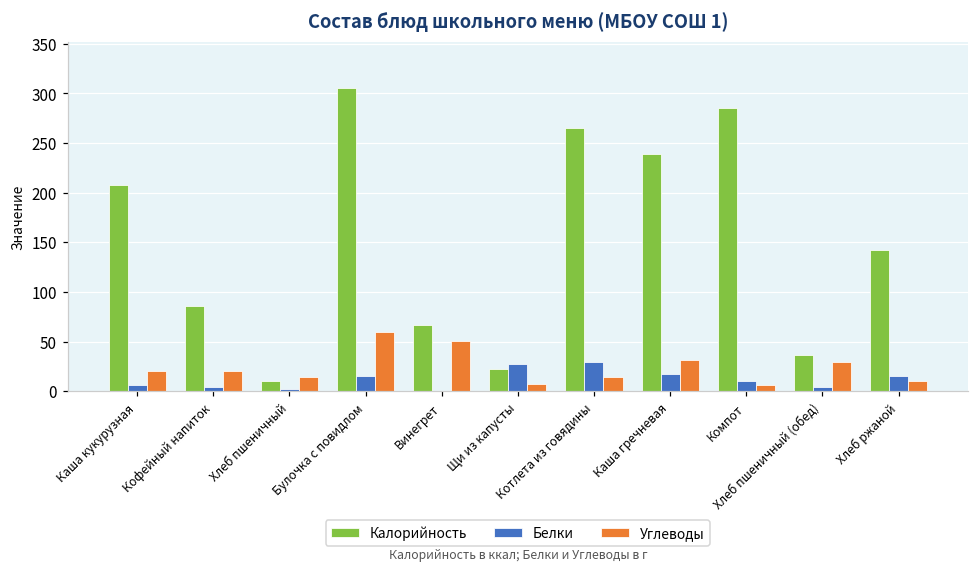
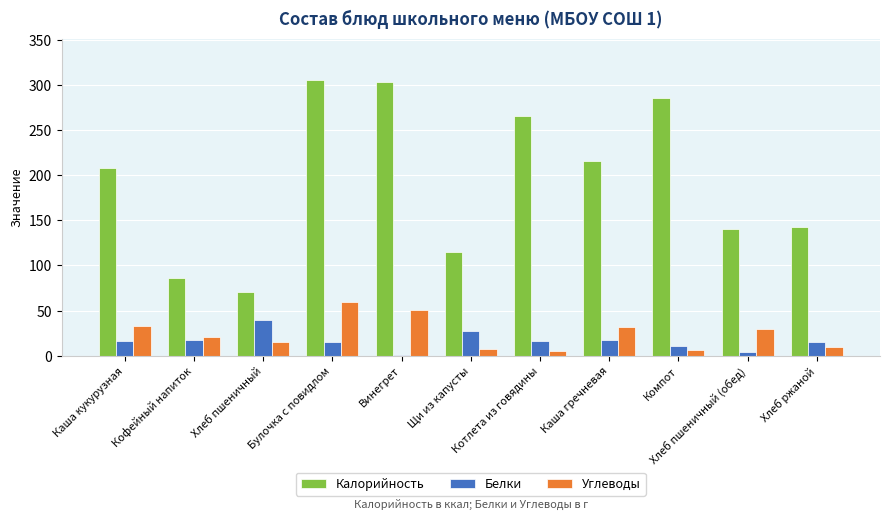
Белки, Каша кукурузная: 10 -> 20
Углеводы, Каша кукурузная: 20 -> 30
Белки, Кофейный напиток: 0 -> 20
Калорийность, Хлеб пшеничный: 10 -> 70
Белки, Хлеб пшеничный: 0 -> 40
Калорийность, Винегрет: 70 -> 300
Калорийность, Щи из капусты: 20 -> 120
Белки, Котлета из говядины: 30 -> 20
Углеводы, Котлета из говядины: 15 -> 6
Калорийность, Каша гречневая: 240 -> 220
Калорийность, Хлеб пшеничный (обед): 40 -> 140
